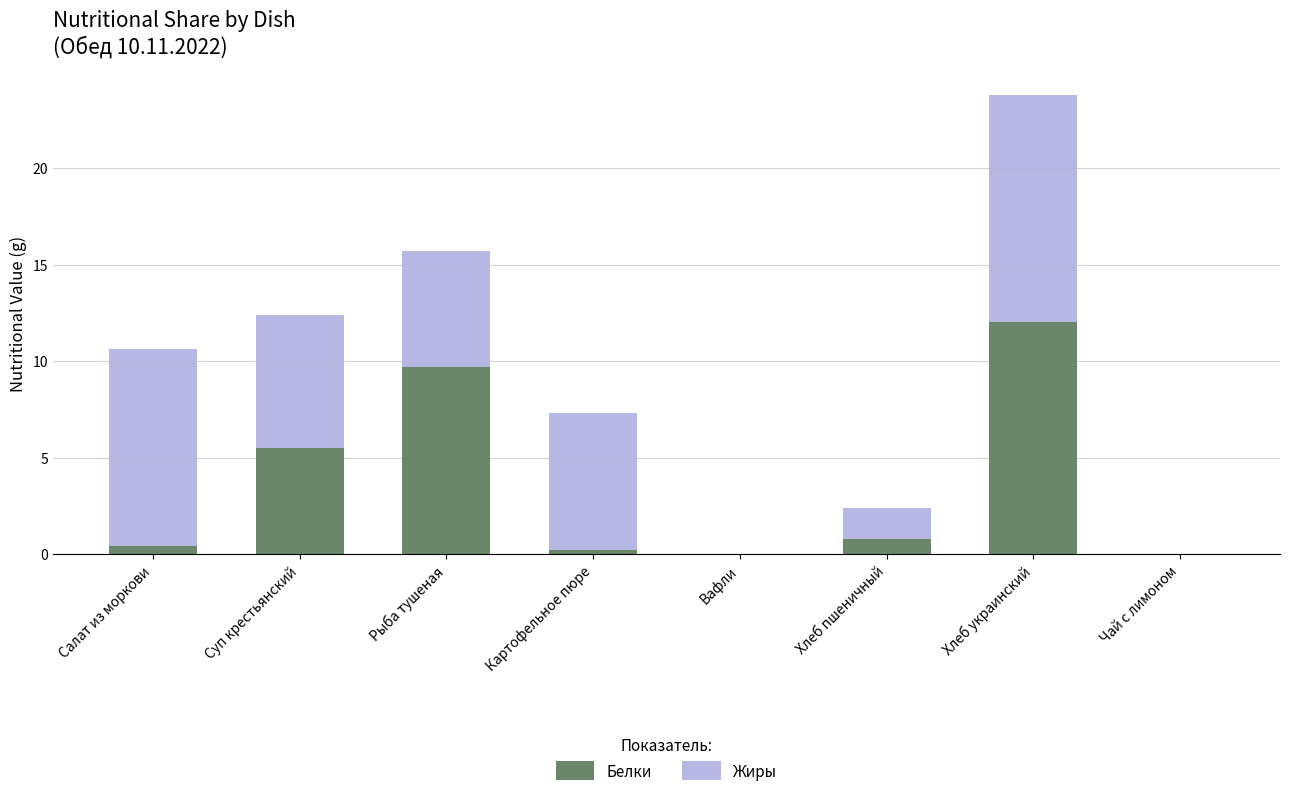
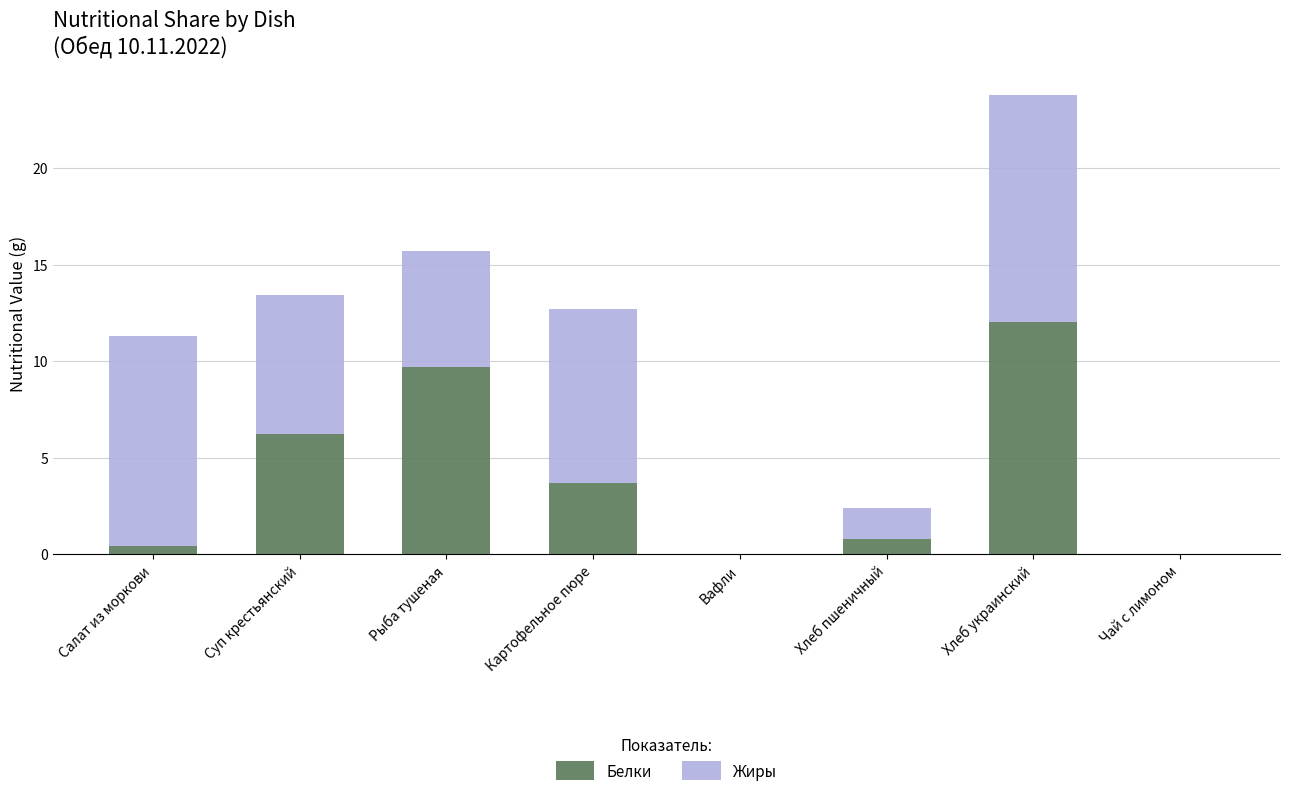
Жиры, Салат из моркови: 10.2 -> 10.9
Белки, Суп крестьянский: 5.5 -> 6.2
Жиры, Суп крестьянский: 6.9 -> 7.2
Белки, Картофельное пюре: 0.2 -> 3.7
Жиры, Картофельное пюре: 7.1 -> 9.0
